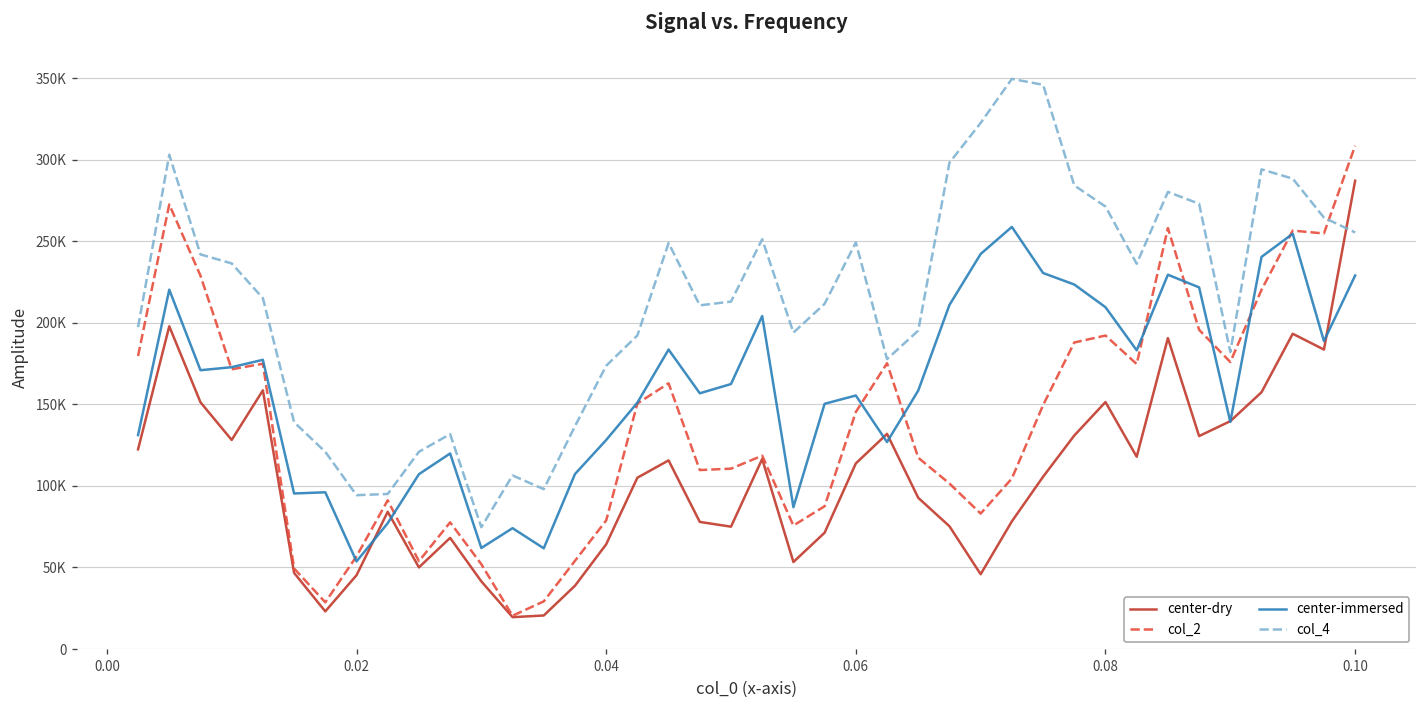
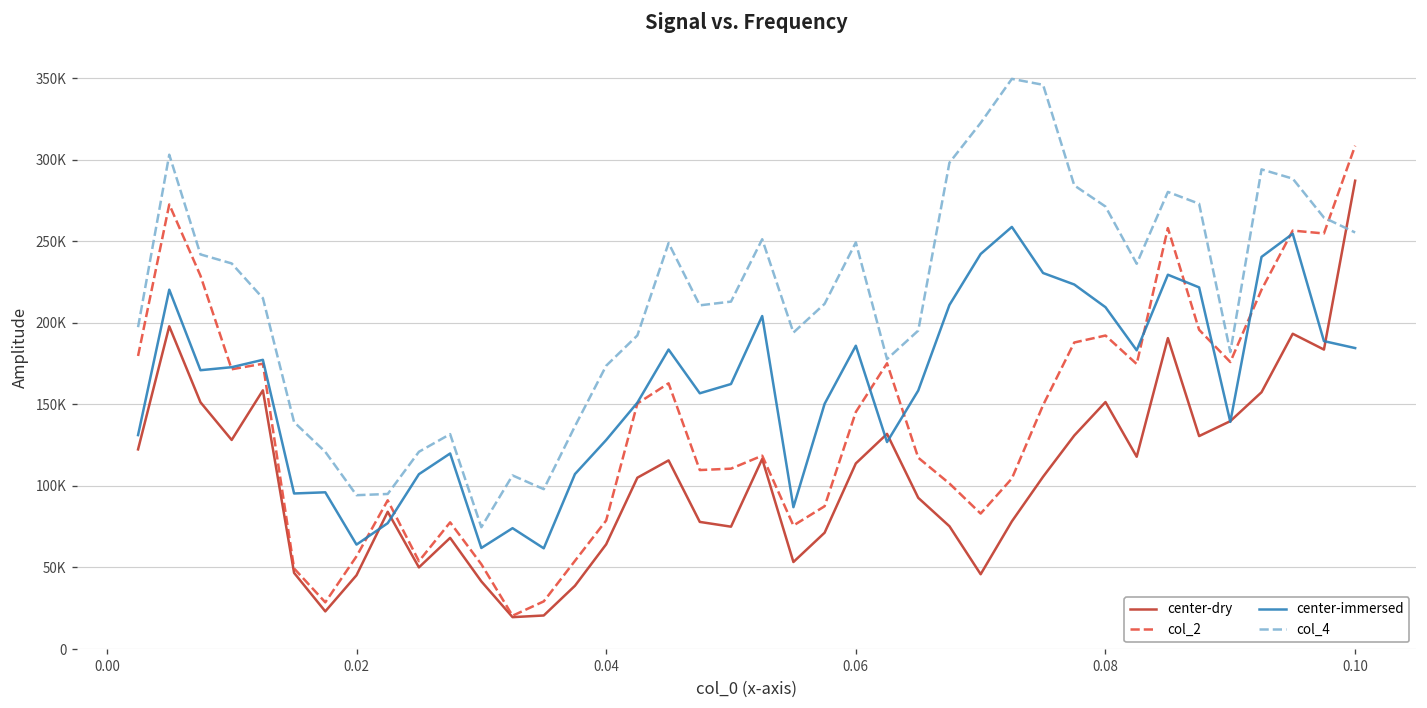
center-immersed, 0.02: 54000 -> 64000
center-immersed, 0.06: 155000 -> 186000
center-immersed, 0.10: 229000 -> 184000
